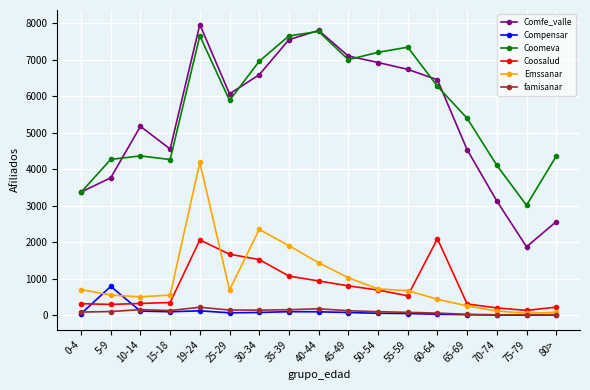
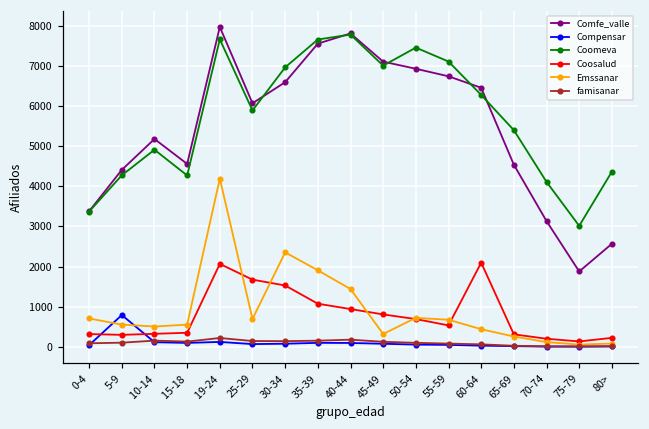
Comfe_valle, 5-9: 3800 -> 4400
Coomeva, 10-14: 4400 -> 4900
Emssanar, 45-49: 1000 -> 300
Coomeva, 50-54: 7200 -> 7500
Coomeva, 55-59: 7300 -> 7100
